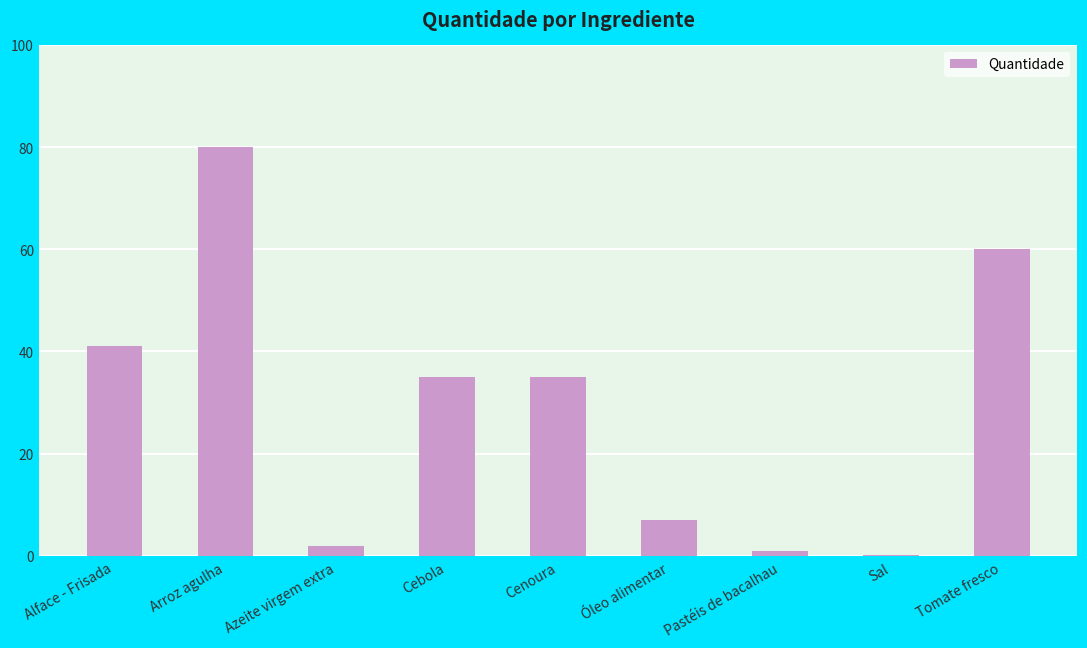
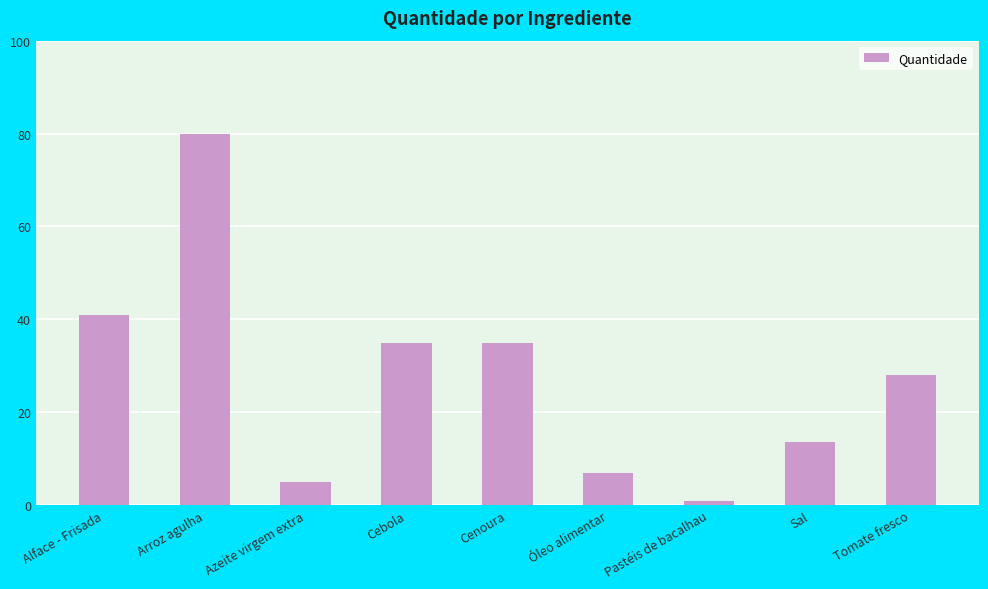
Azeite virgem extra: 2 -> 5
Sal: 0 -> 14
Tomate fresco: 60 -> 28
